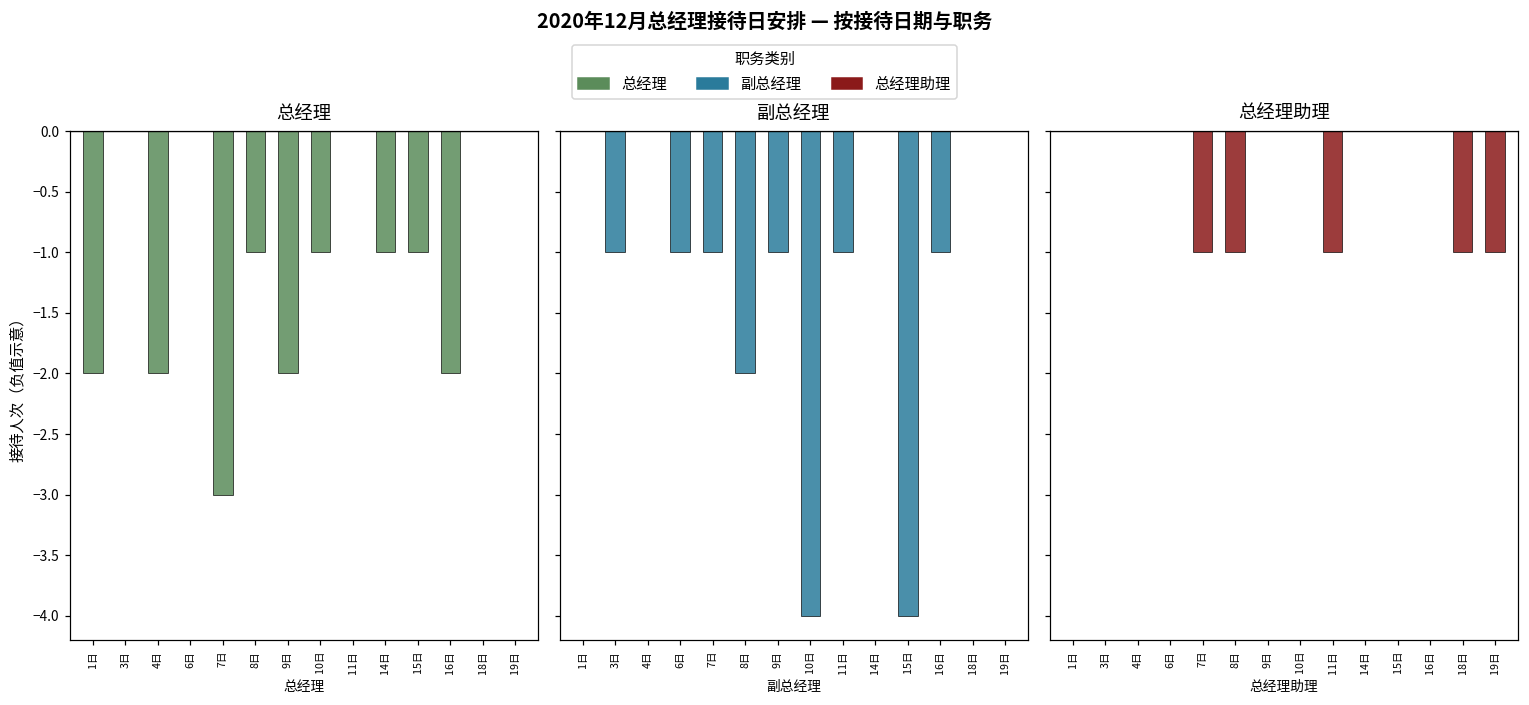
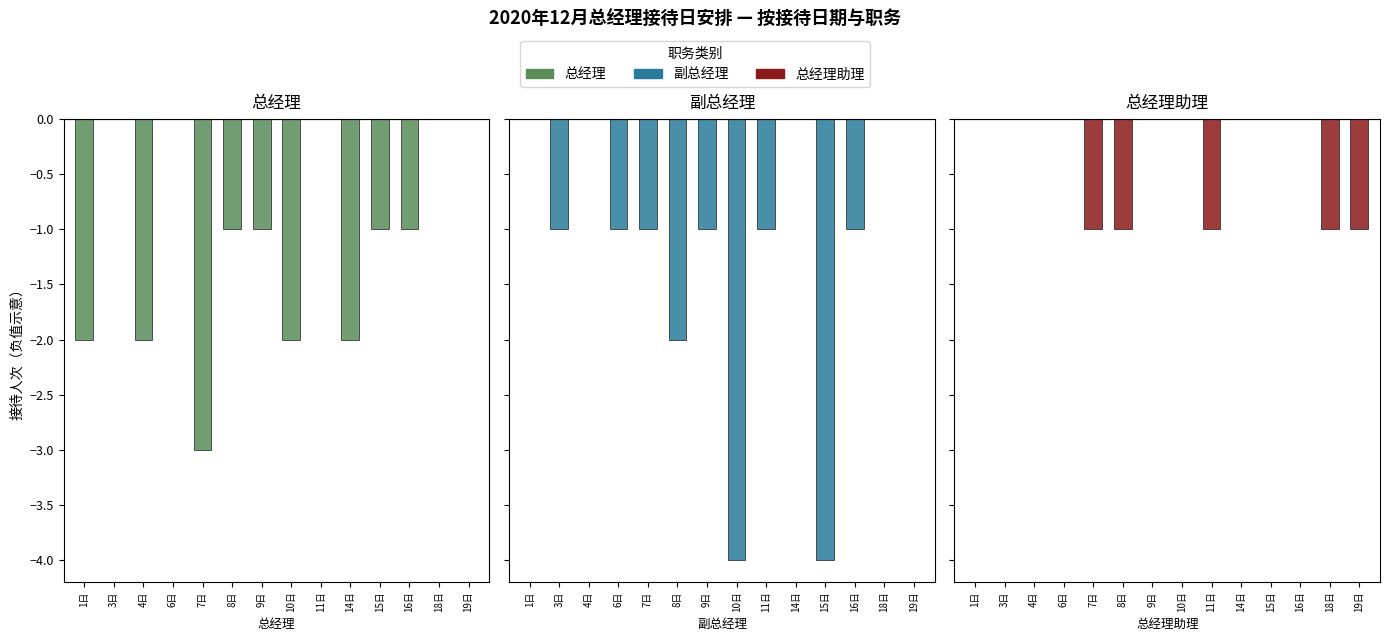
总经理, 9日: -2.00 -> -1.00
总经理, 10日: -1.00 -> -2.00
总经理, 14日: -1.00 -> -2.00
总经理, 16日: -2.00 -> -1.00
